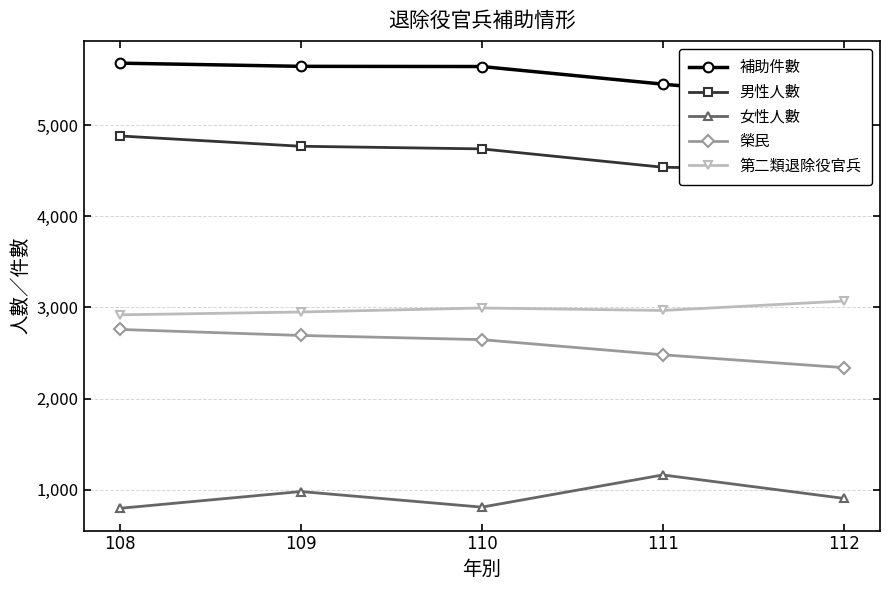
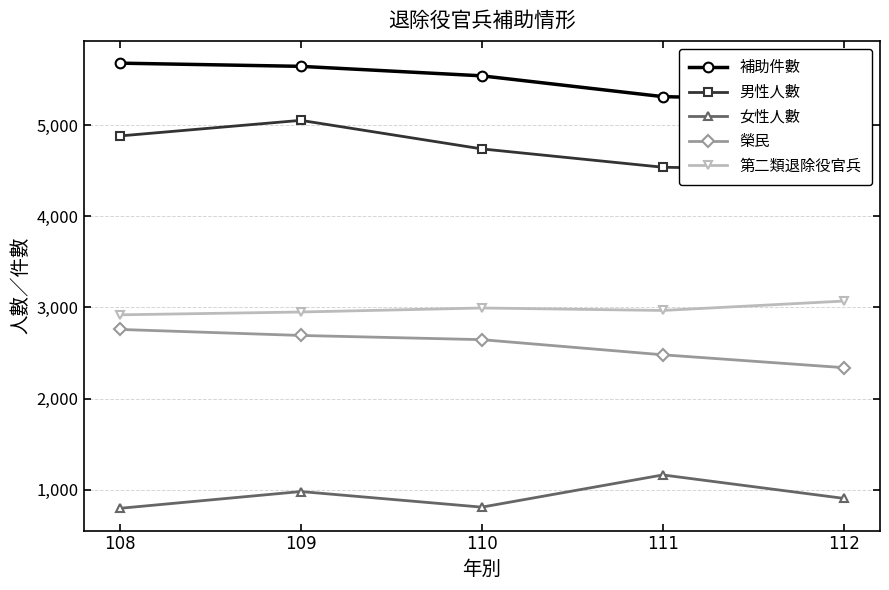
男性人數, 109: 4,800 -> 5,100
補助件數, 110: 5,600 -> 5,500
補助件數, 111: 5,400 -> 5,300
